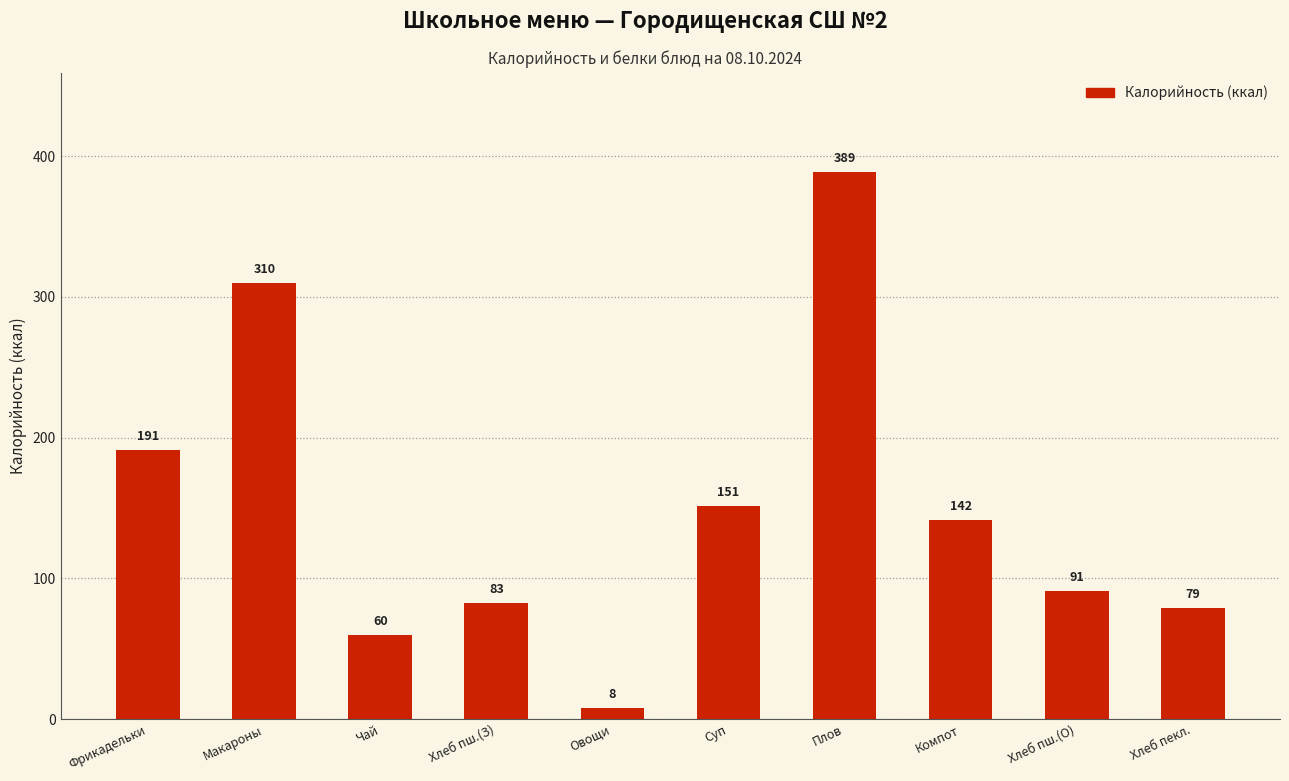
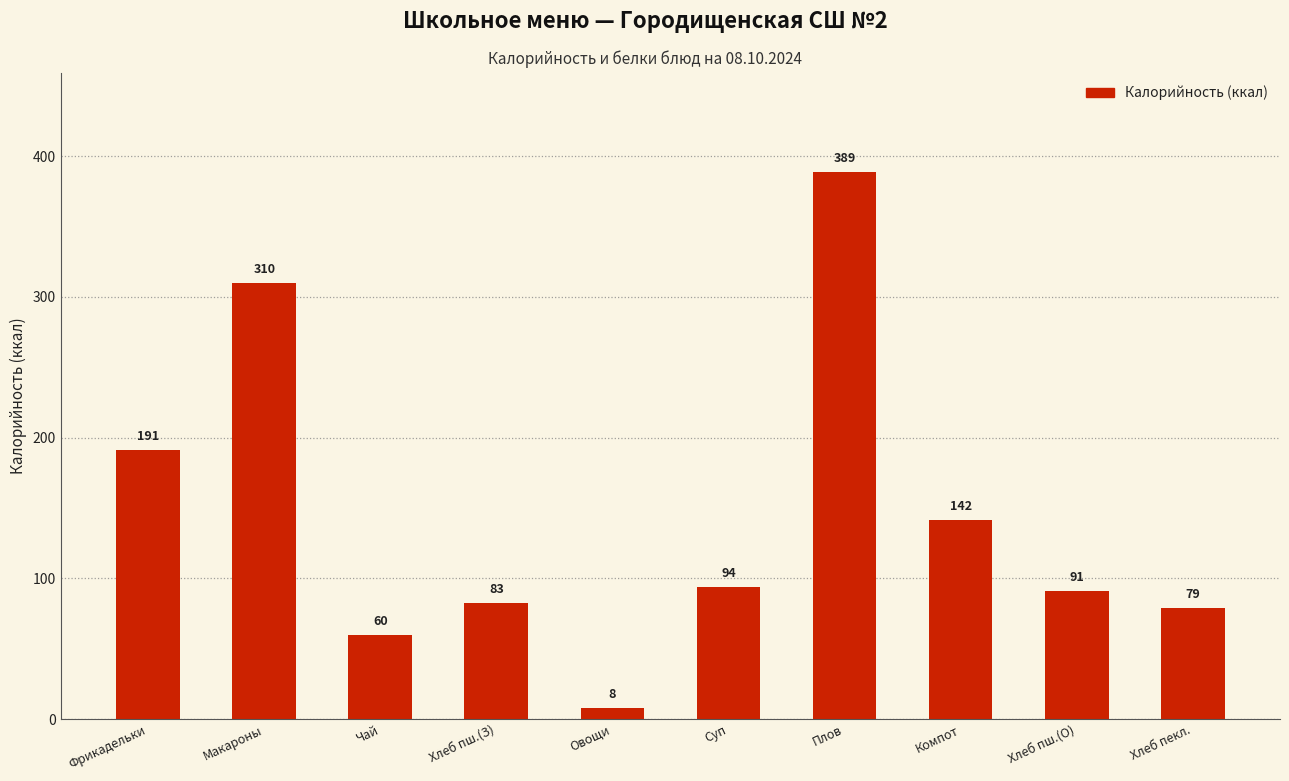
Суп: 151 -> 94
